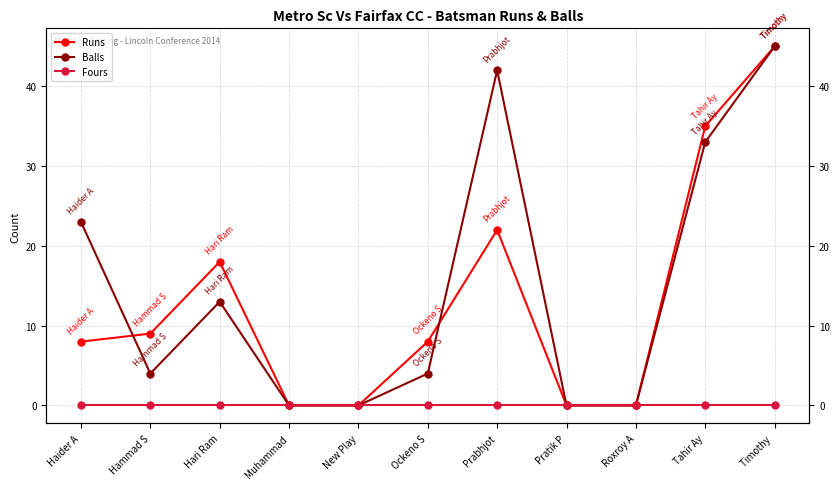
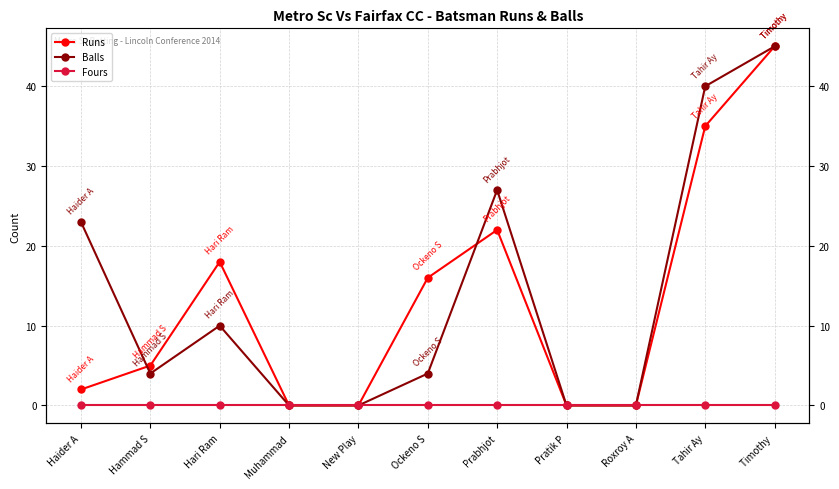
Runs, Haider A: 8 -> 2
Runs, Hammad S: 9 -> 5
Balls, Hari Ram: 13 -> 10
Runs, Ockeno S: 8 -> 16
Balls, Prabhjot: 42 -> 27
Balls, Tahir Ay: 33 -> 40
